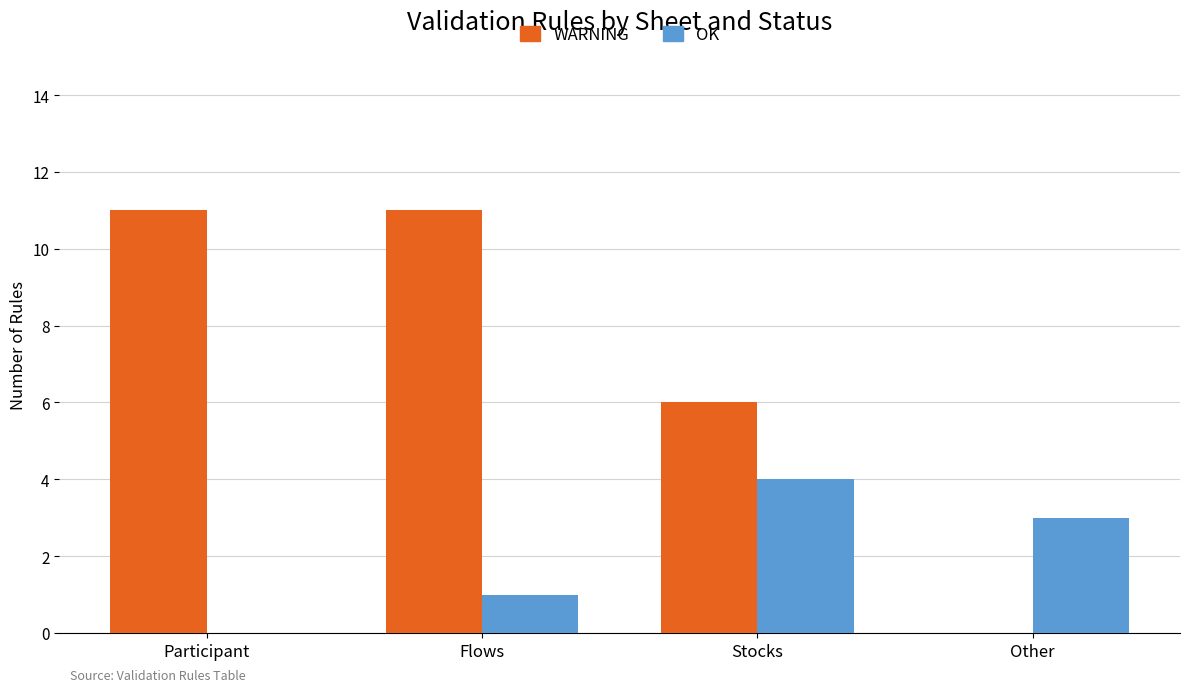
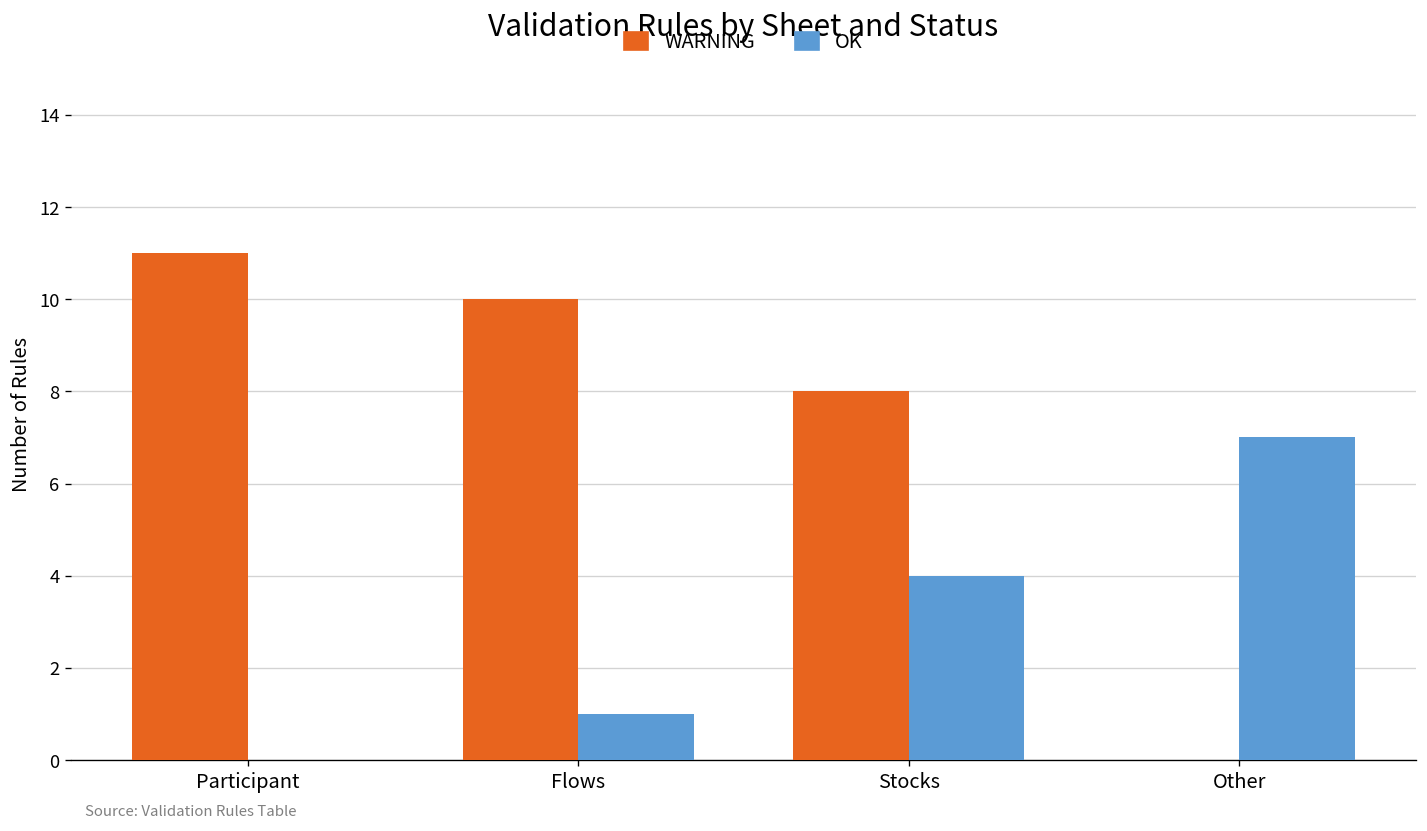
WARNING, Flows: 11 -> 10
WARNING, Stocks: 6 -> 8
OK, Other: 3 -> 7
